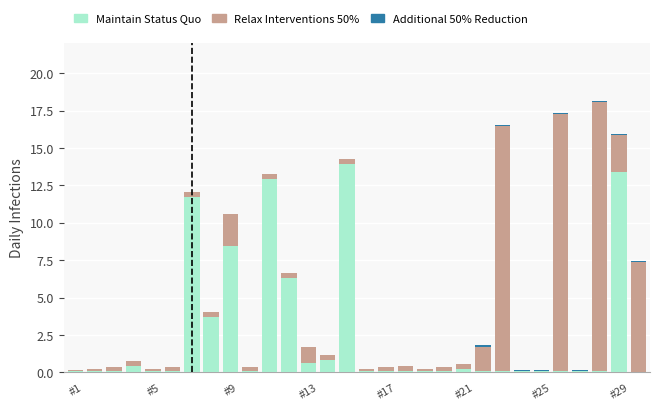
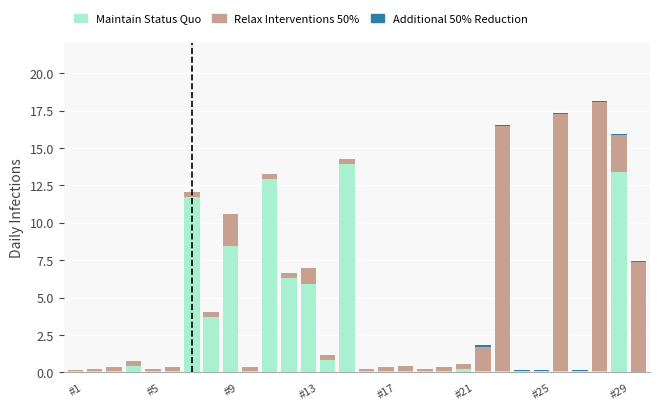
Maintain Status Quo, #13: 0.7 -> 5.9
